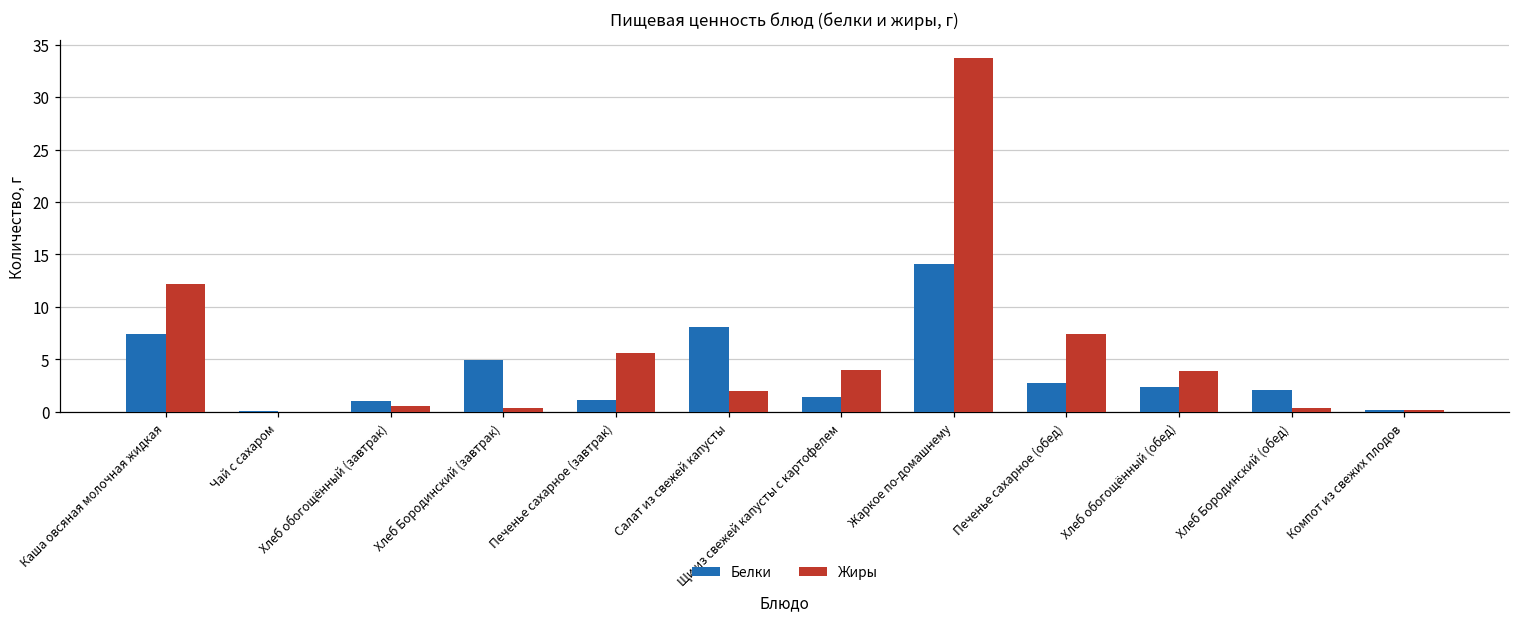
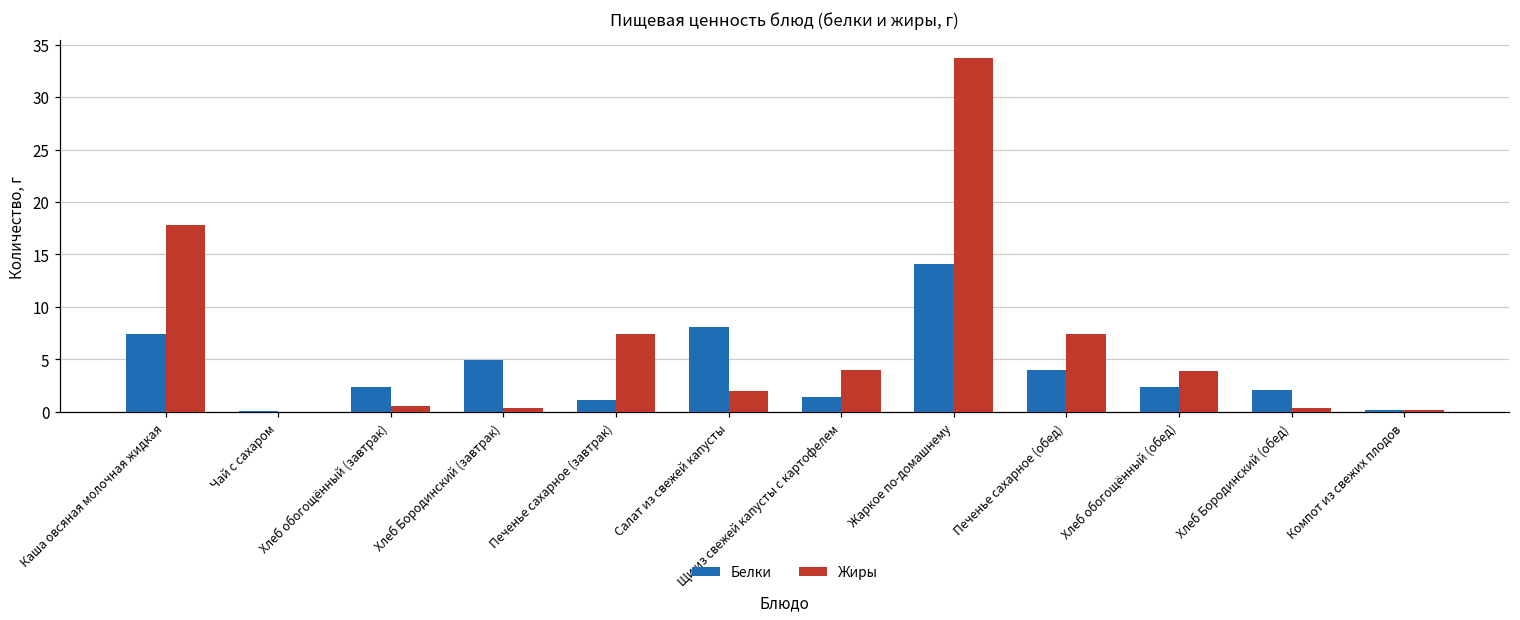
Жиры, Каша овсяная молочная жидкая: 12 -> 18
Белки, Хлеб обогощённый (завтрак): 1 -> 2
Жиры, Печенье сахарное (завтрак): 6 -> 7
Белки, Печенье сахарное (обед): 3 -> 4
